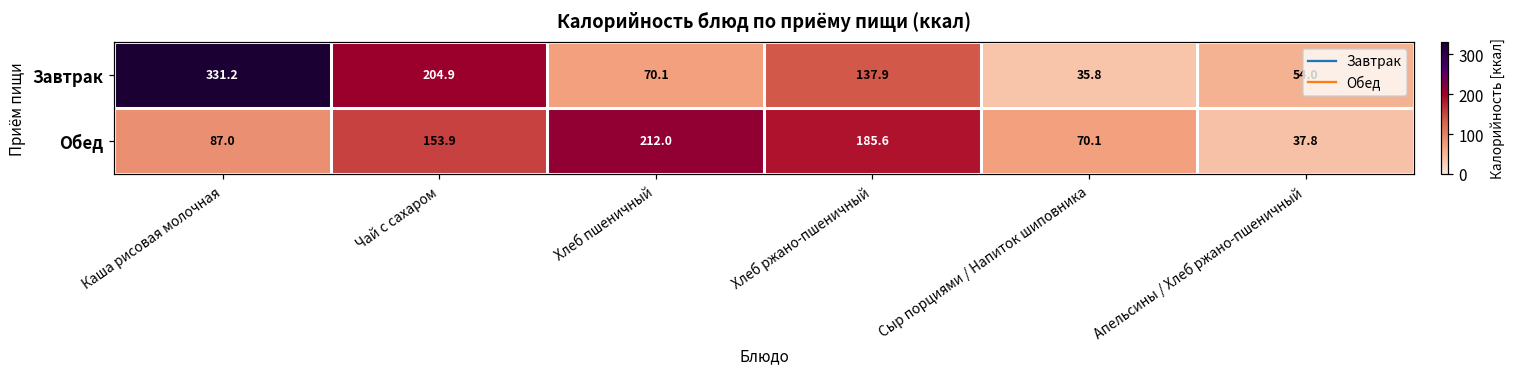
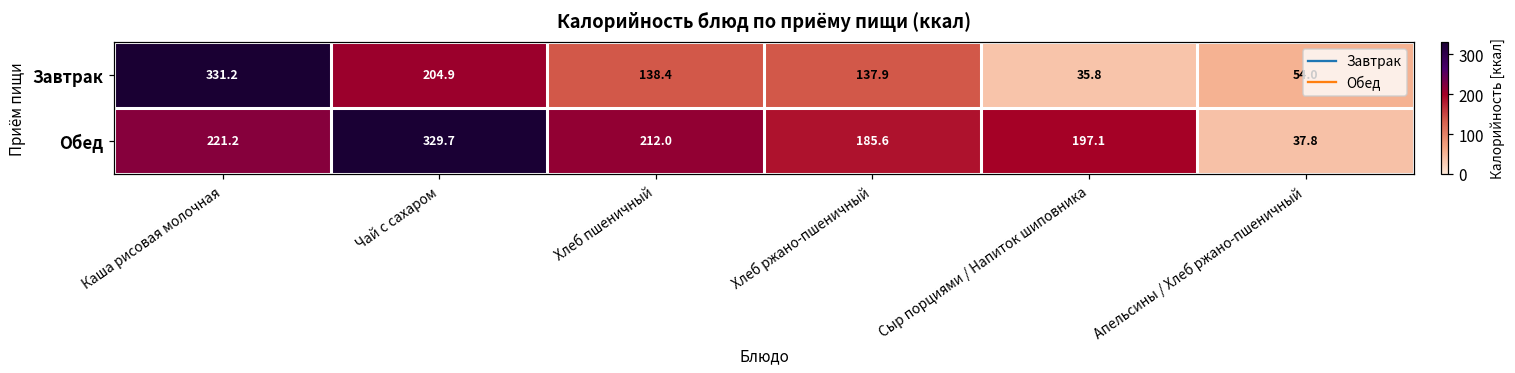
Завтрак, Хлеб пшеничный: 70.1 -> 138.4
Обед, Каша рисовая молочная: 87.0 -> 221.2
Обед, Чай с сахаром: 153.9 -> 329.7
Обед, Сыр порциями / Напиток шиповника: 70.1 -> 197.1
